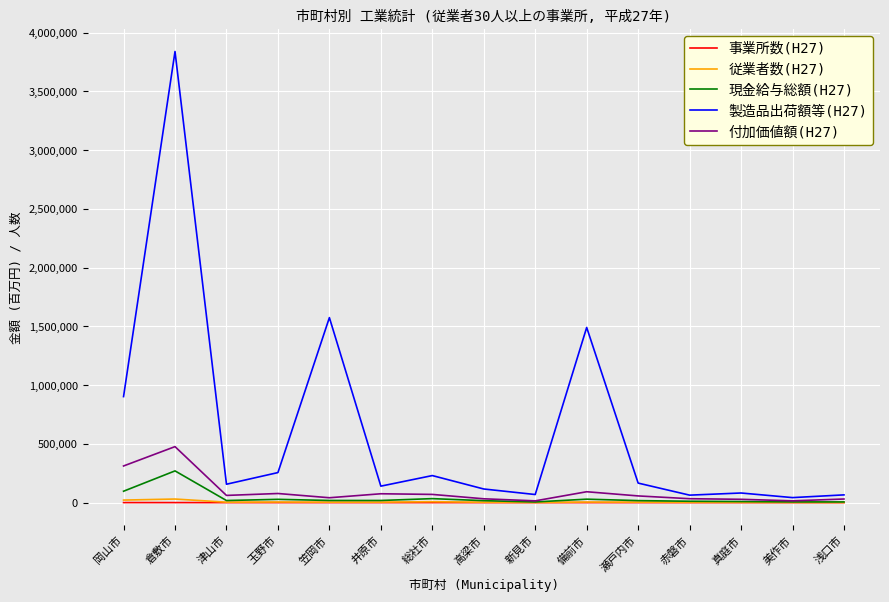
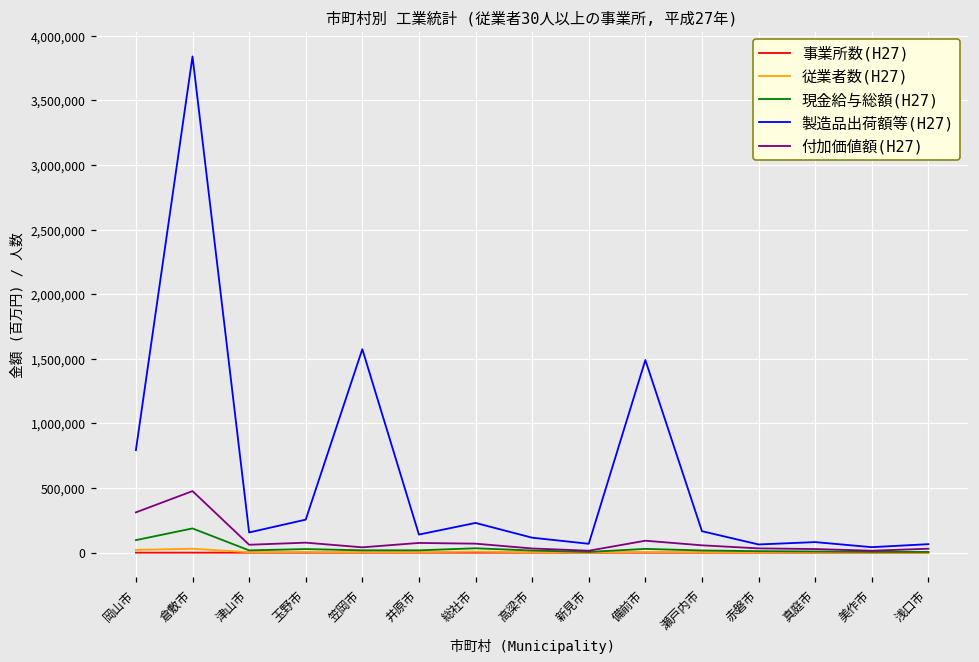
製造品出荷額等(H27), 岡山市: 900,000 -> 790,000
現金給与総額(H27), 倉敷市: 270,000 -> 190,000
